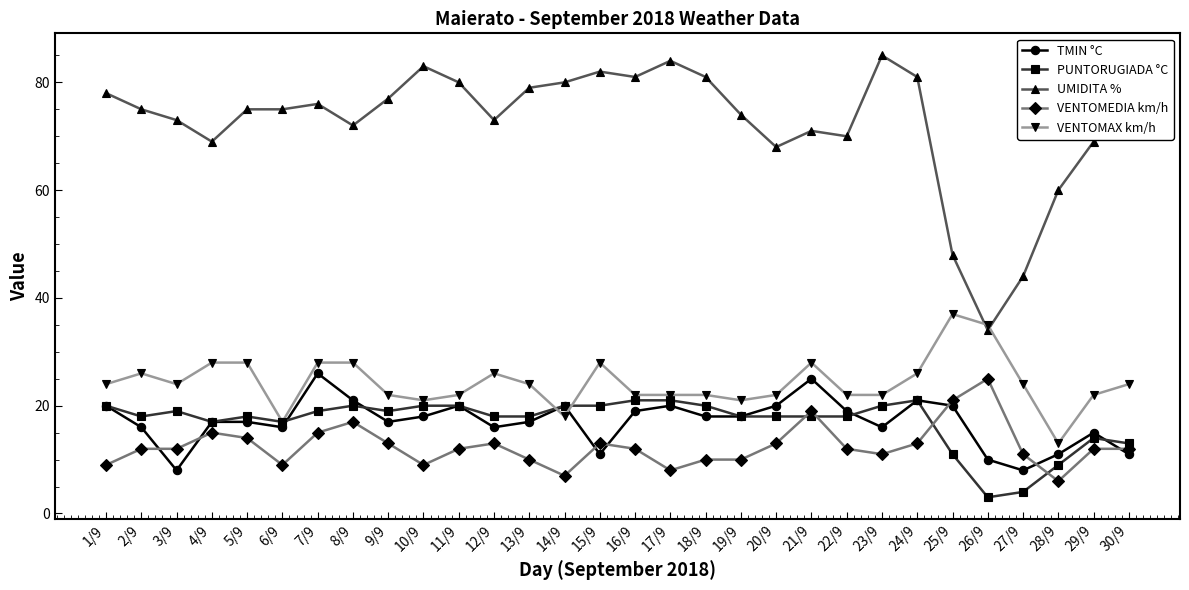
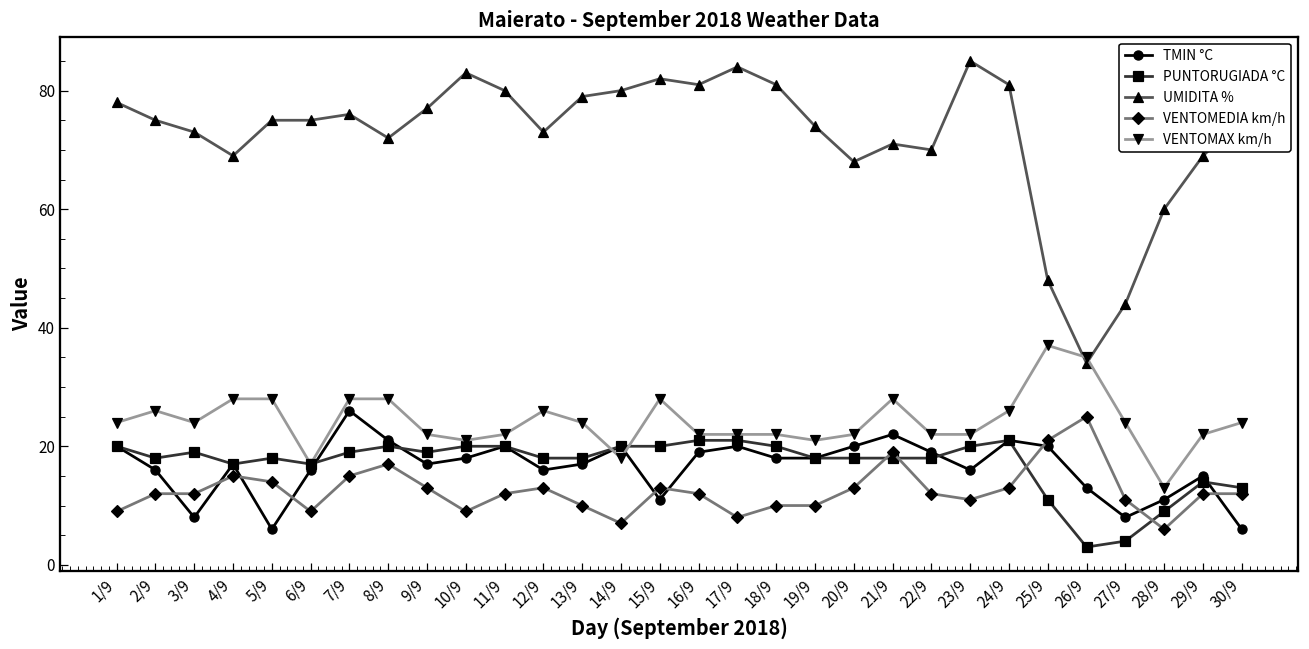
TMIN °C, 5/9: 17 -> 6
TMIN °C, 21/9: 25 -> 22
TMIN °C, 26/9: 10 -> 13
TMIN °C, 30/9: 11 -> 6
